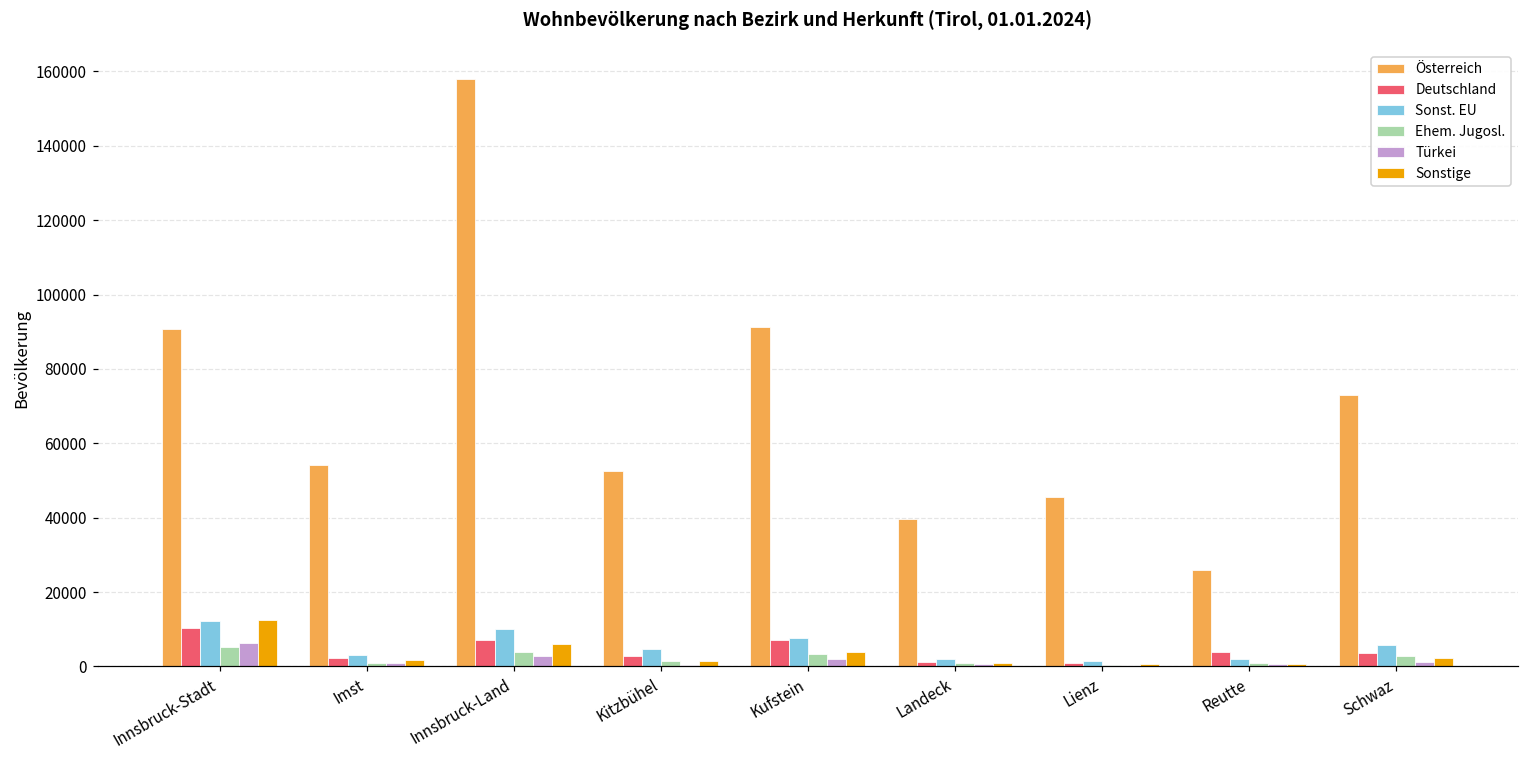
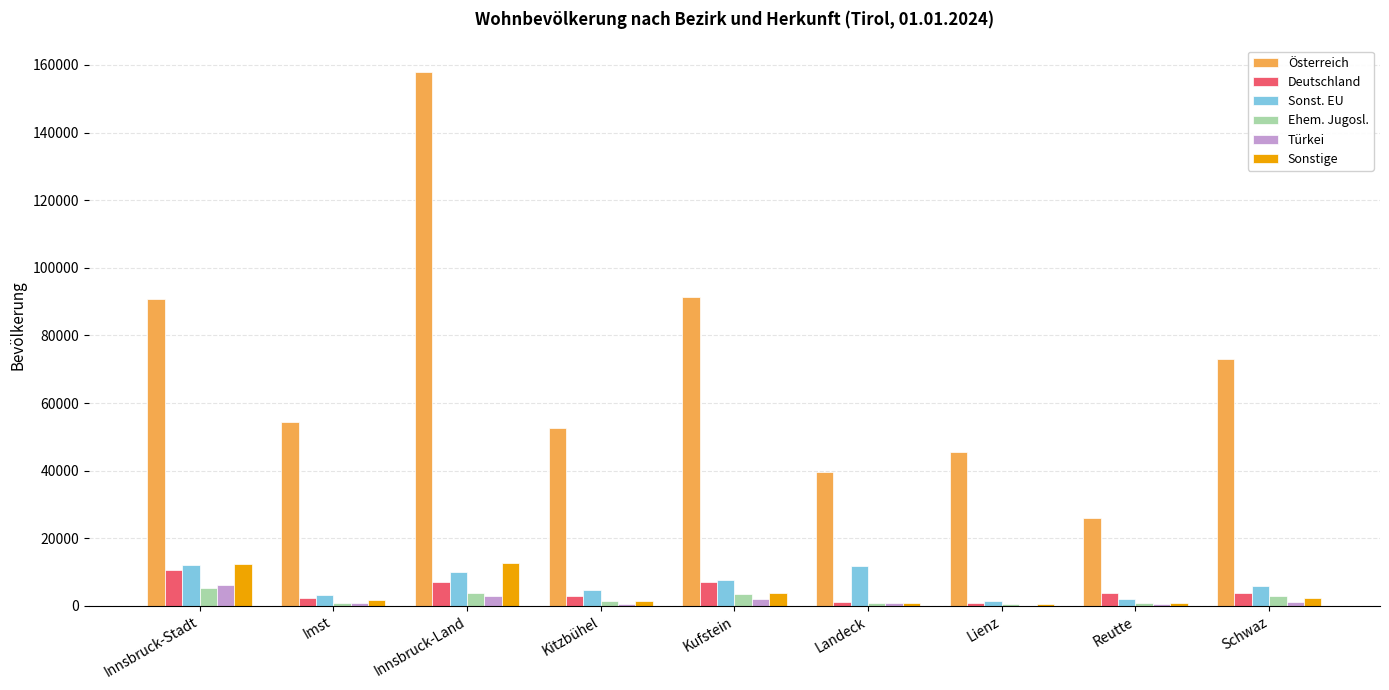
Sonstige, Innsbruck-Land: 6000 -> 13000
Sonst. EU, Landeck: 2000 -> 12000
